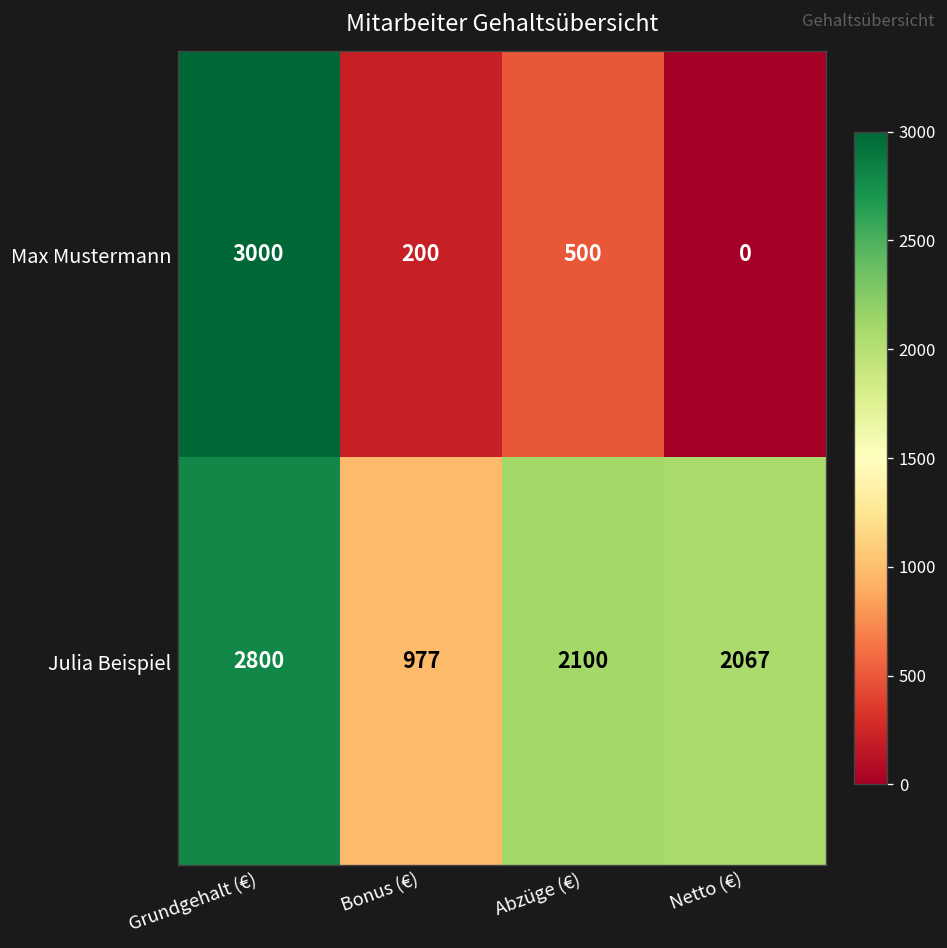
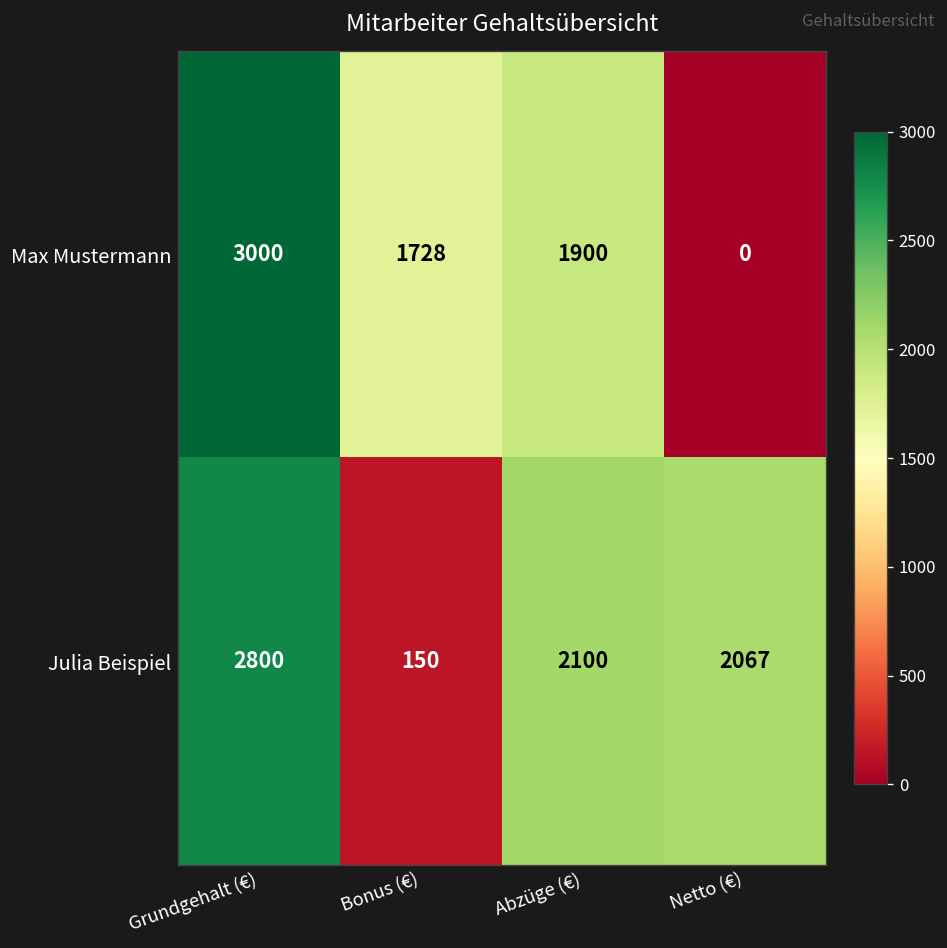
Max Mustermann, Bonus (€): 200 -> 1728
Max Mustermann, Abzüge (€): 500 -> 1900
Julia Beispiel, Bonus (€): 977 -> 150
